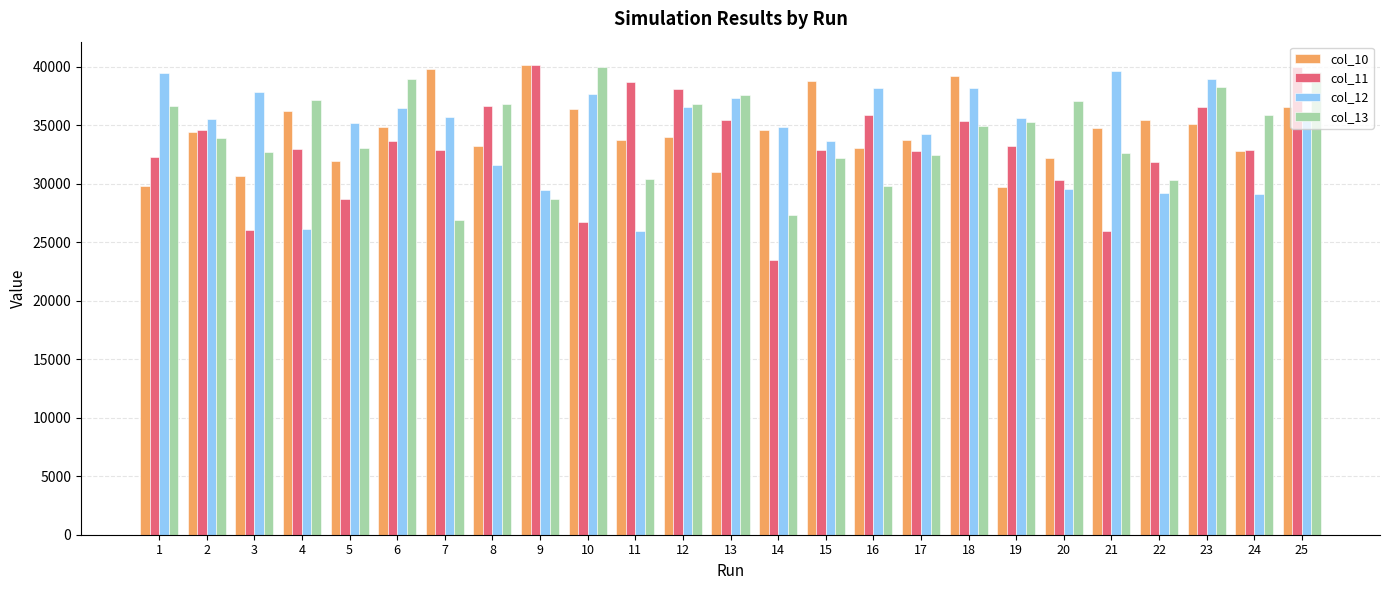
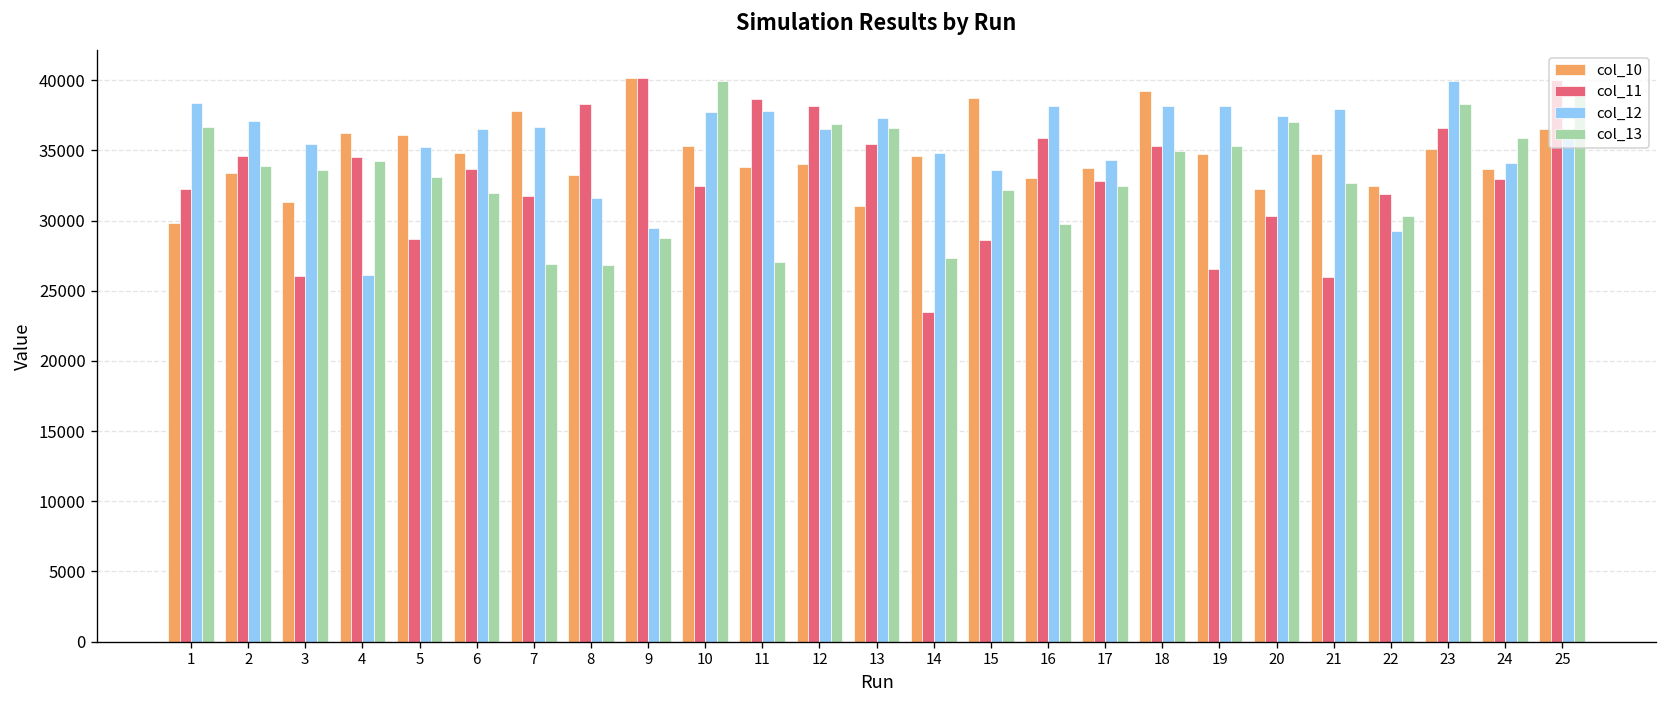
col_12, 1: 39500 -> 38400
col_10, 2: 34400 -> 33400
col_12, 2: 35500 -> 37100
col_10, 3: 30600 -> 31400
col_12, 3: 37900 -> 35500
col_13, 3: 32700 -> 33600
col_11, 4: 33000 -> 34500
col_13, 4: 37200 -> 34200
col_10, 5: 31900 -> 36100
col_13, 6: 38900 -> 31900
col_10, 7: 39800 -> 37800
col_11, 7: 32900 -> 31800
col_12, 7: 35700 -> 36700
col_11, 8: 36700 -> 38300
col_13, 8: 36800 -> 26800
col_10, 10: 36400 -> 35300
col_11, 10: 26700 -> 32500
col_12, 11: 25900 -> 37800
col_13, 11: 30400 -> 27100
col_13, 13: 37600 -> 36600
col_11, 15: 32900 -> 28600
col_10, 19: 29800 -> 34700
col_11, 19: 33200 -> 26600
col_12, 19: 35600 -> 38200
col_12, 20: 29600 -> 37500
col_12, 21: 39600 -> 37900
col_10, 22: 35500 -> 32400
col_12, 23: 39000 -> 39900
col_10, 24: 32800 -> 33700
col_12, 24: 29100 -> 34100
